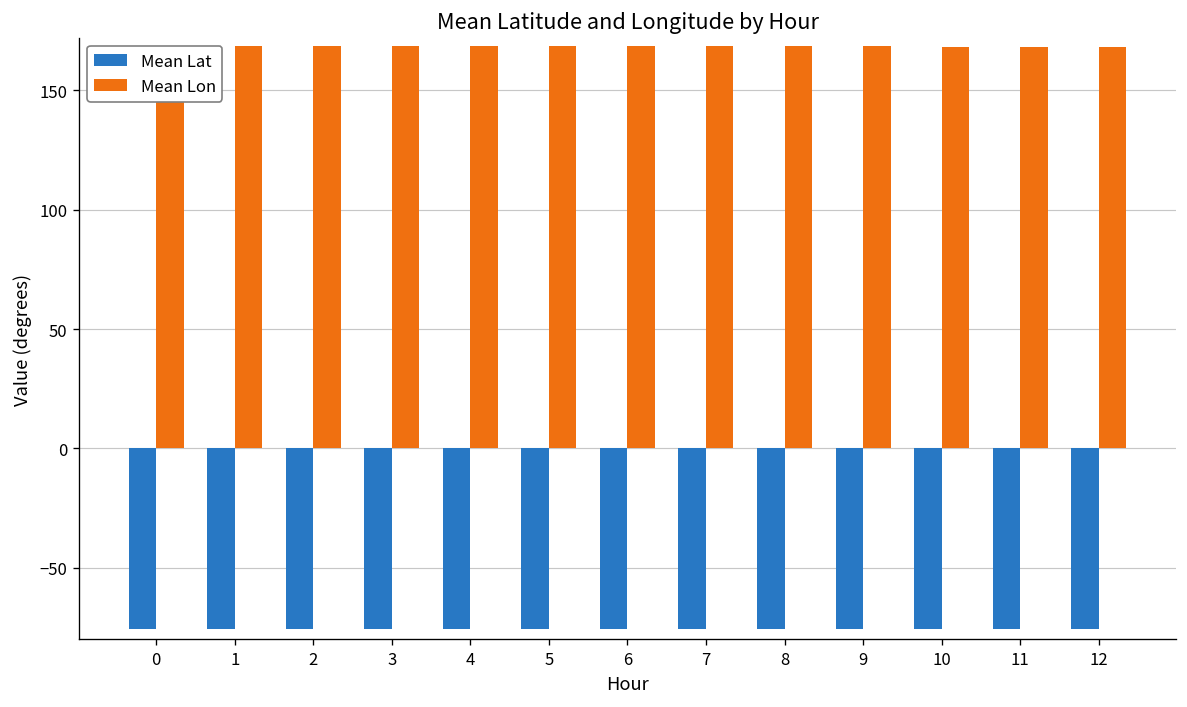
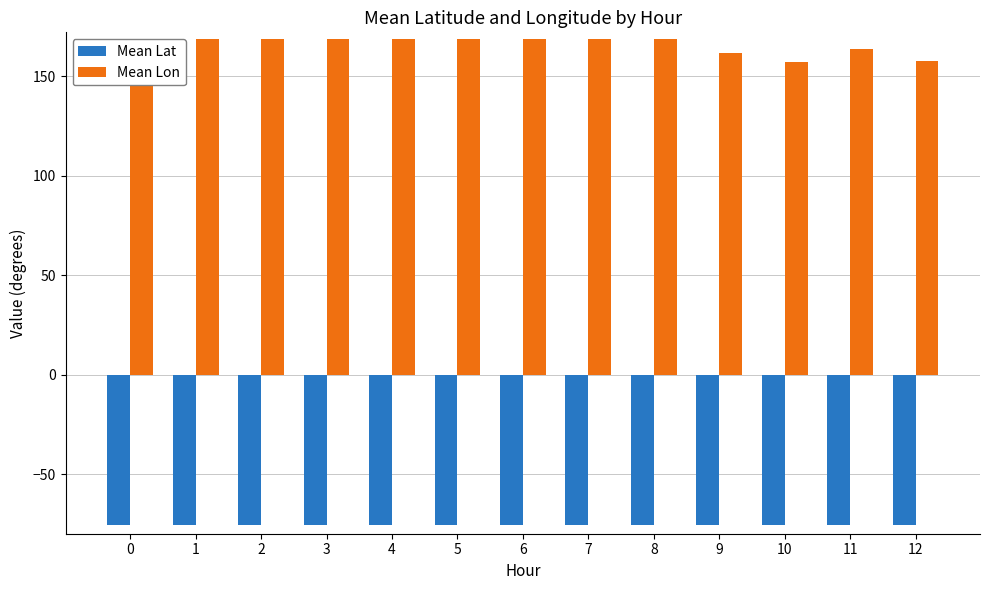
Mean Lon, 9: 168 -> 161
Mean Lon, 10: 168 -> 157
Mean Lon, 11: 168 -> 164
Mean Lon, 12: 168 -> 158
